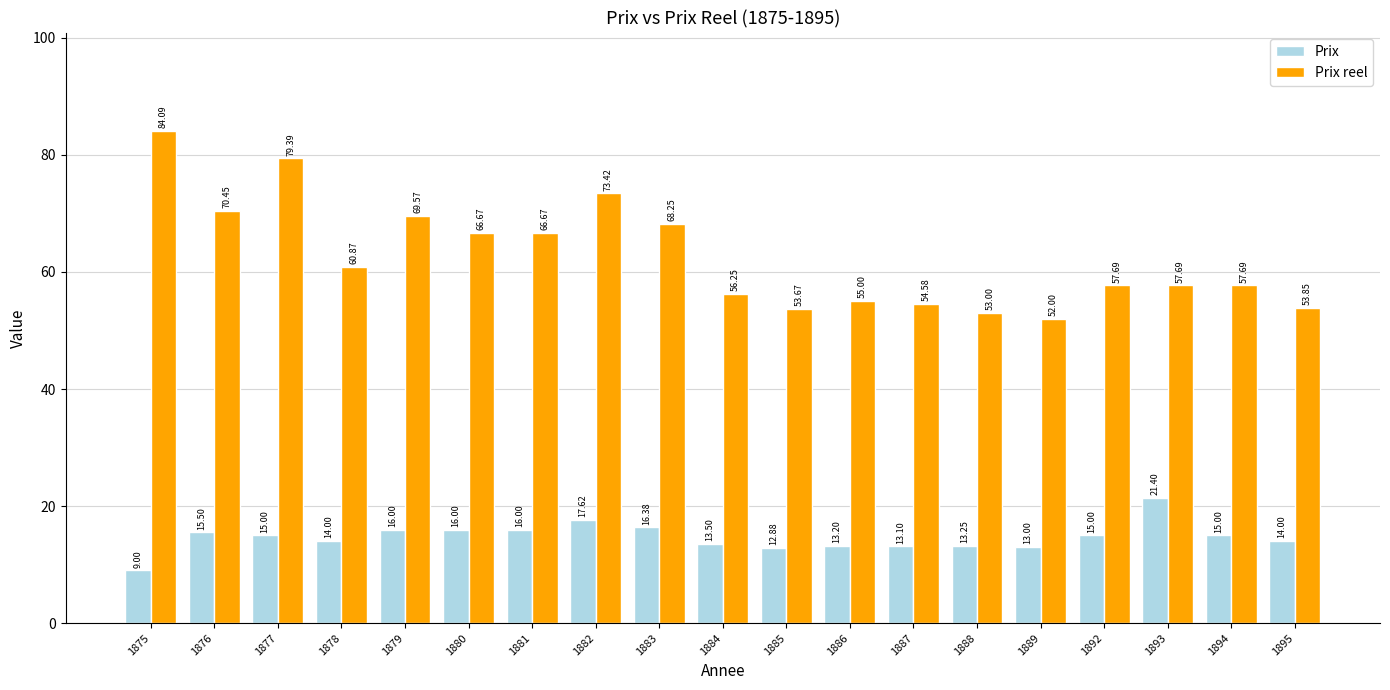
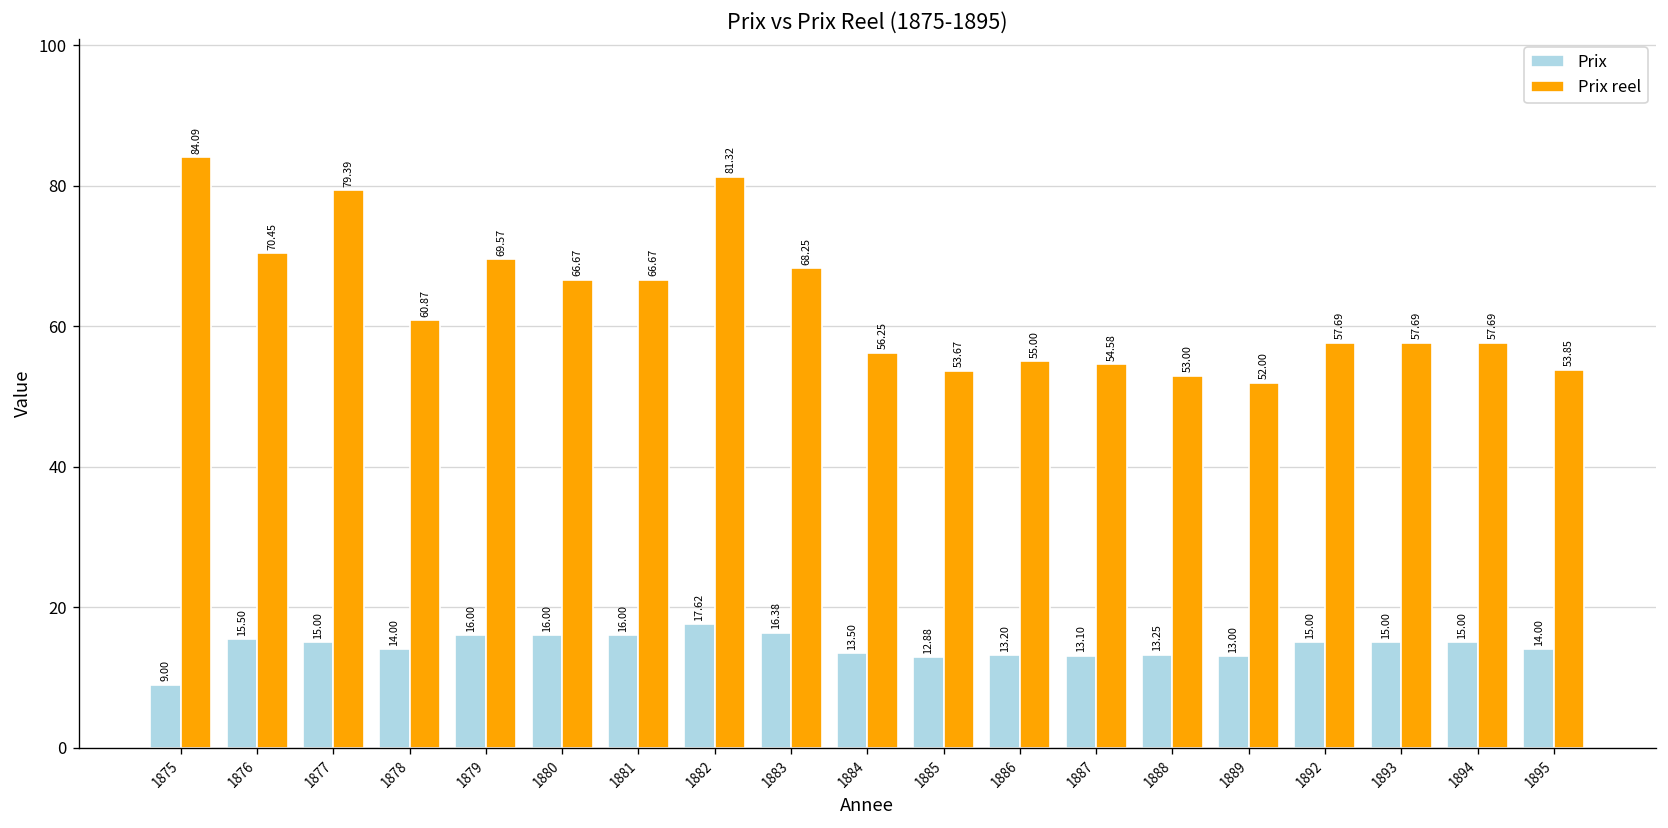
Prix reel, 1882: 73.42 -> 81.32
Prix, 1893: 21.40 -> 15.00
